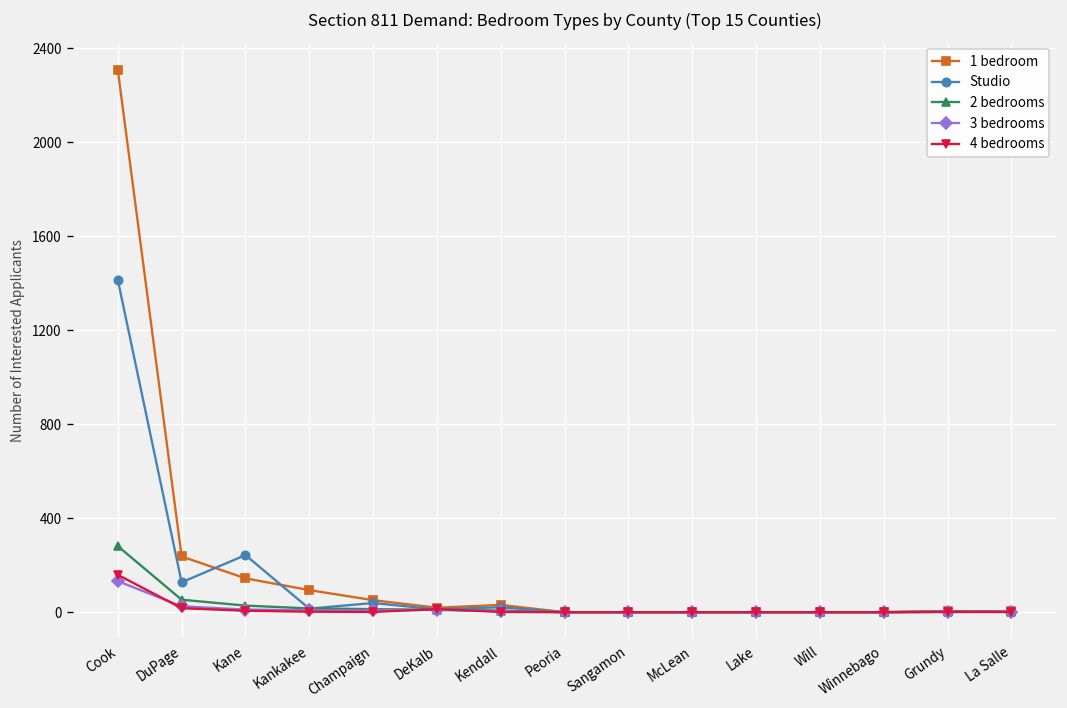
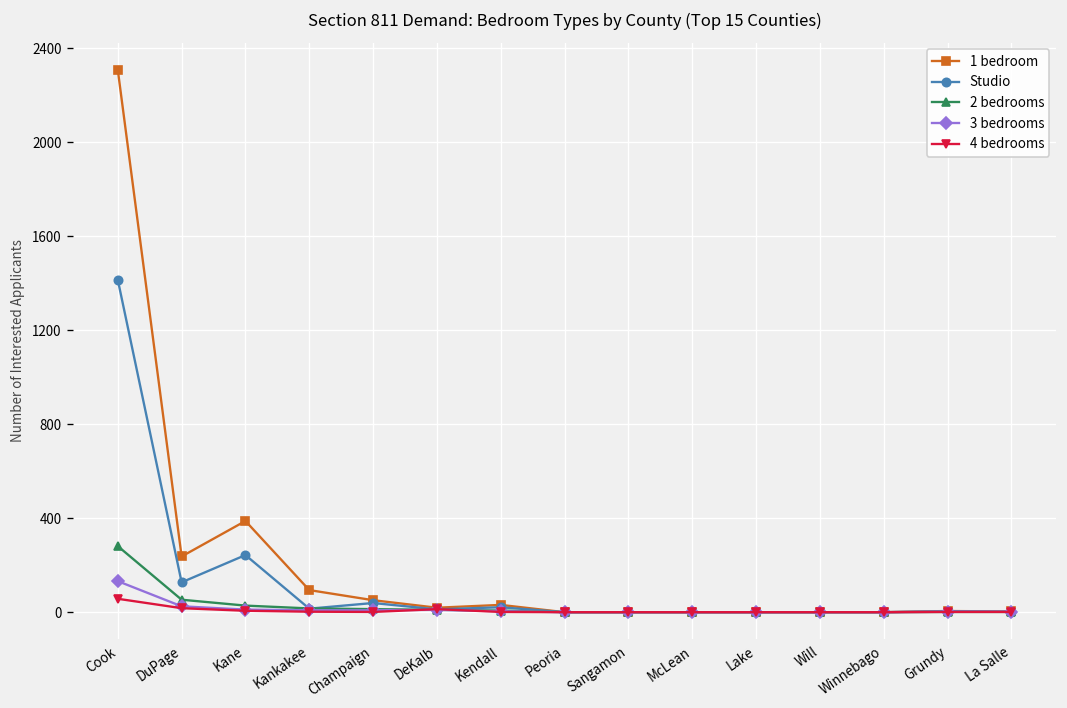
4 bedrooms, Cook: 160 -> 60
1 bedroom, Kane: 140 -> 390
